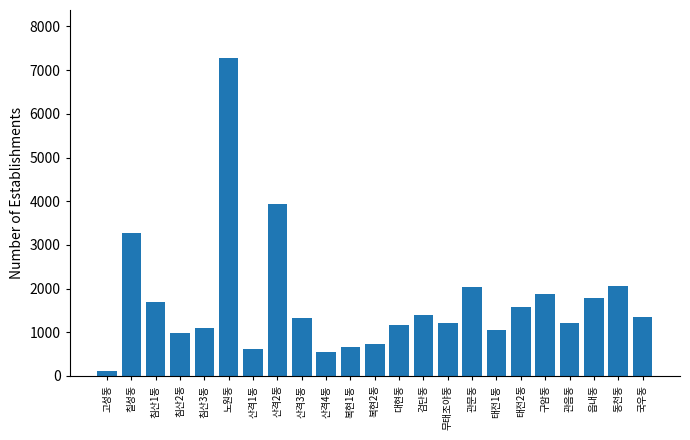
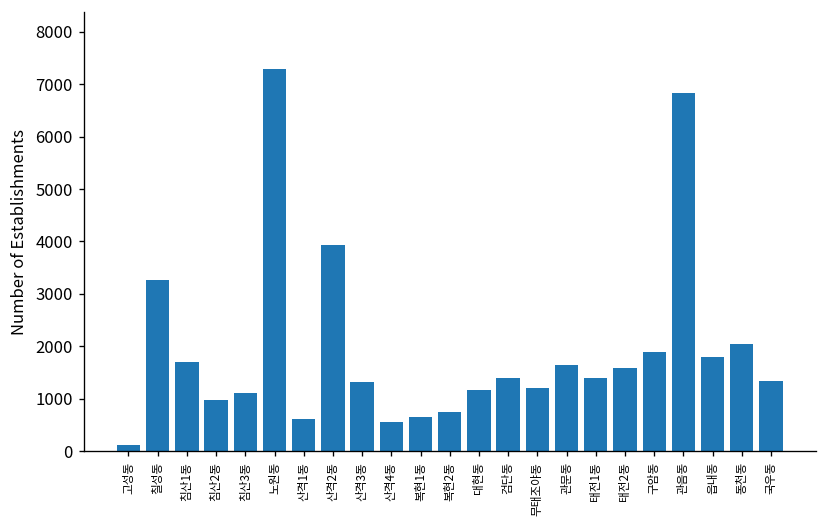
관문동: 2000 -> 1600
태전1동: 1100 -> 1400
관음동: 1200 -> 6800
